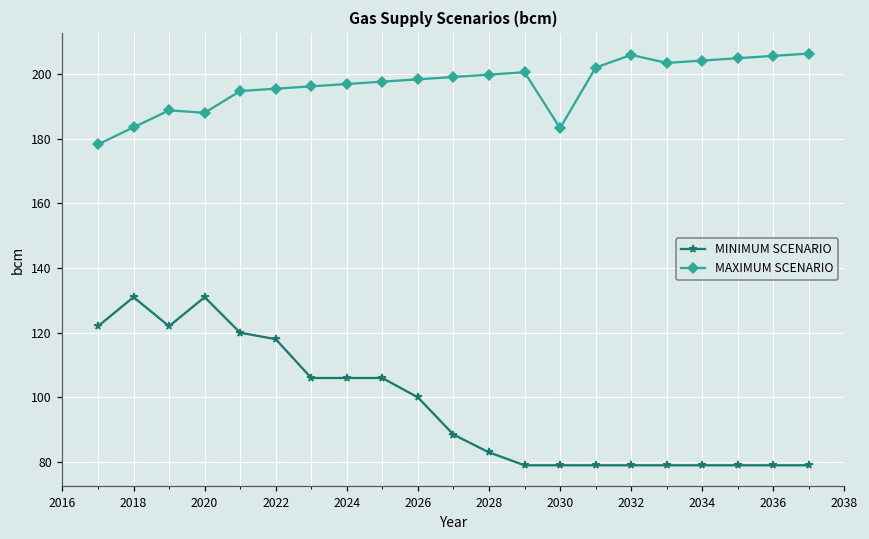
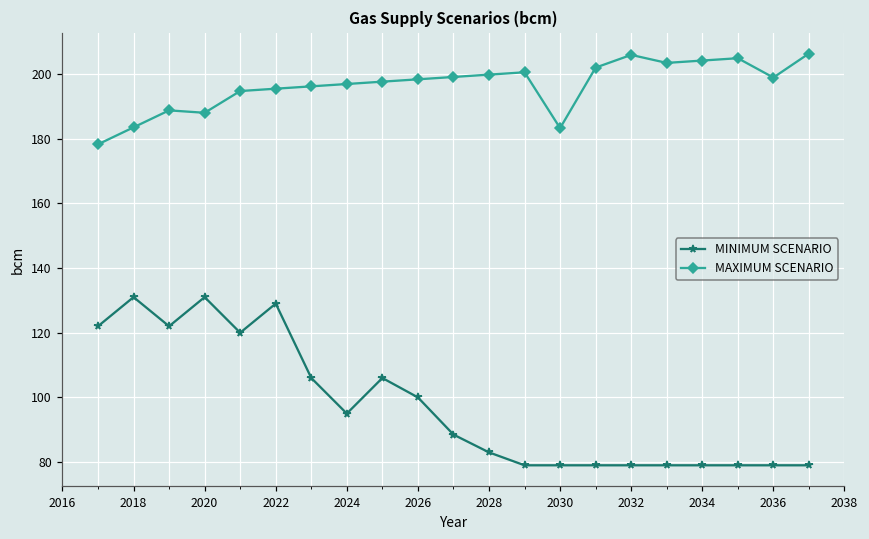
MINIMUM SCENARIO, 2022: 118 -> 129
MINIMUM SCENARIO, 2024: 106 -> 95
MAXIMUM SCENARIO, 2036: 206 -> 199
